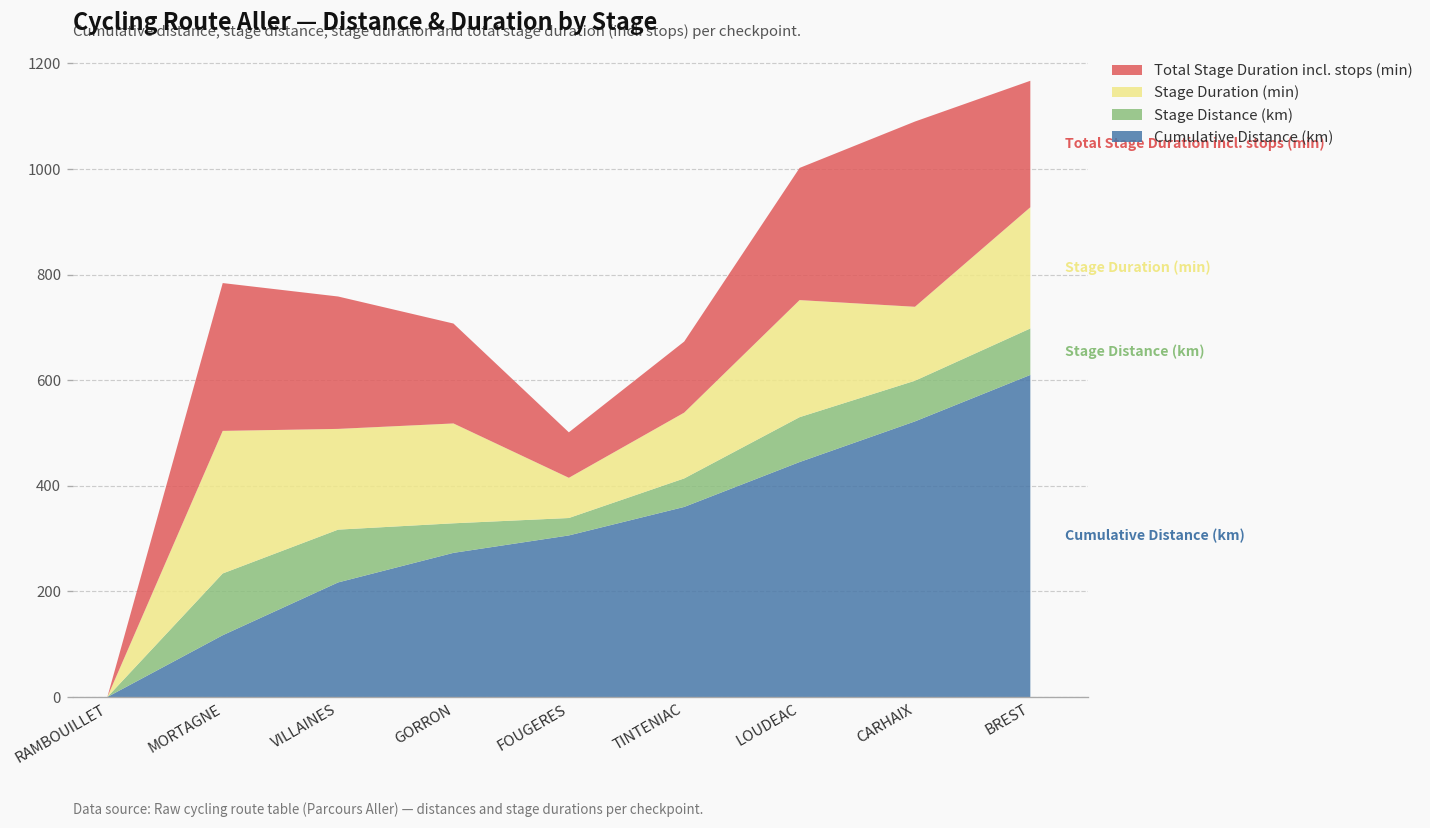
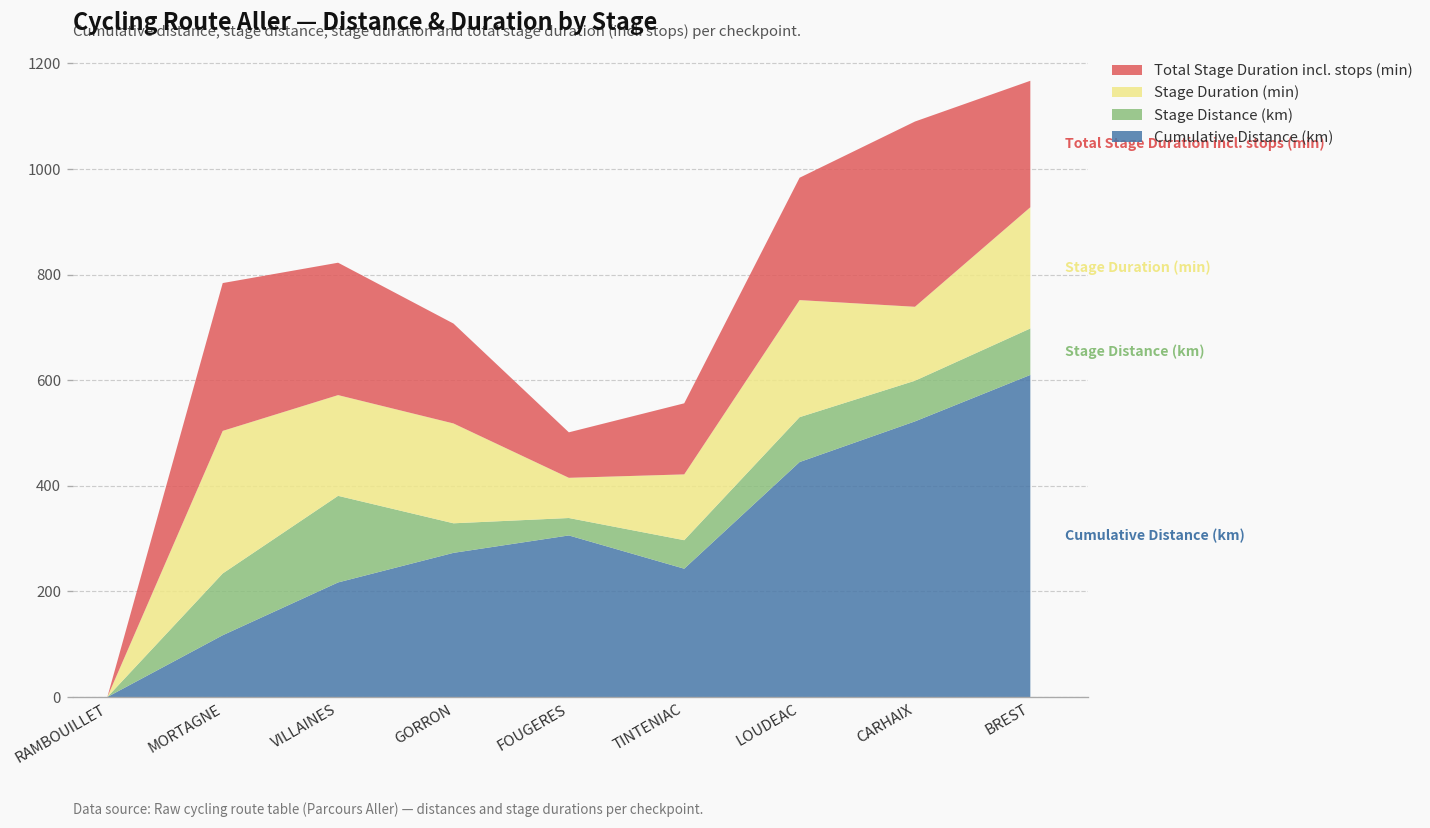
Stage Distance (km), VILLAINES: 100 -> 160
Cumulative Distance (km), TINTENIAC: 360 -> 240
Total Stage Duration incl. stops (min), LOUDEAC: 250 -> 230
